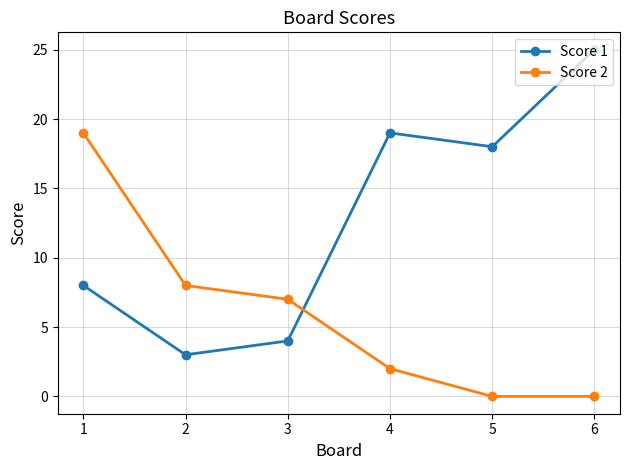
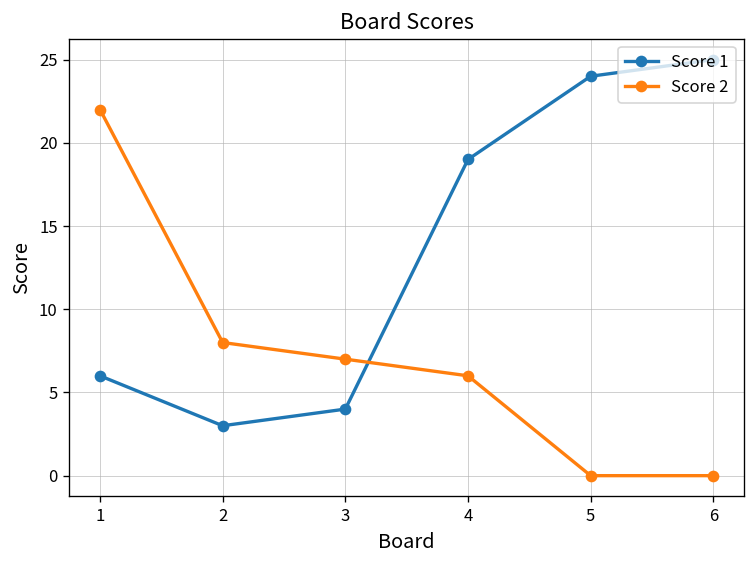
Score 1, 1: 8 -> 6
Score 2, 1: 19 -> 22
Score 2, 4: 2 -> 6
Score 1, 5: 18 -> 24
